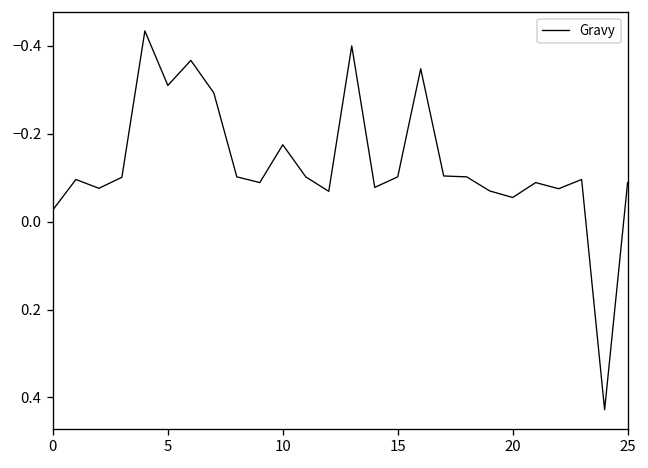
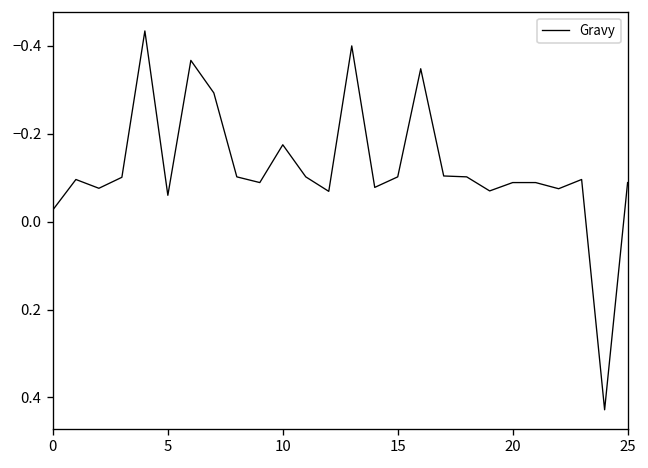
5: -0.31 -> -0.06
20: -0.06 -> -0.09
